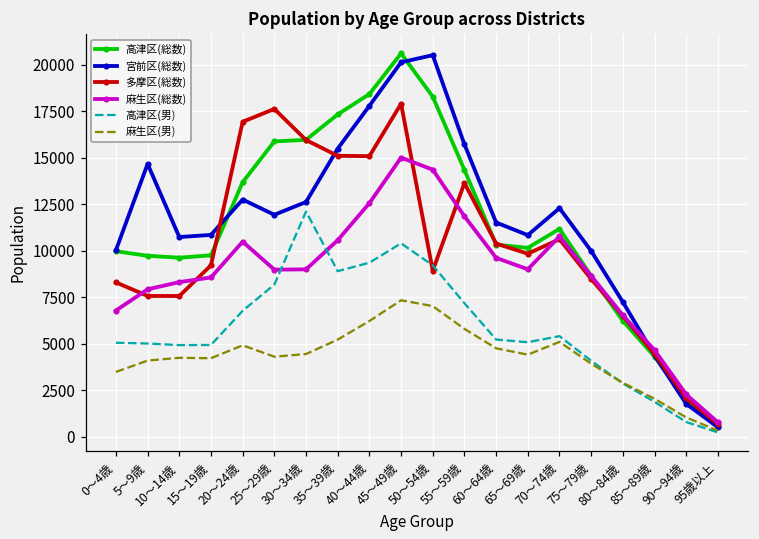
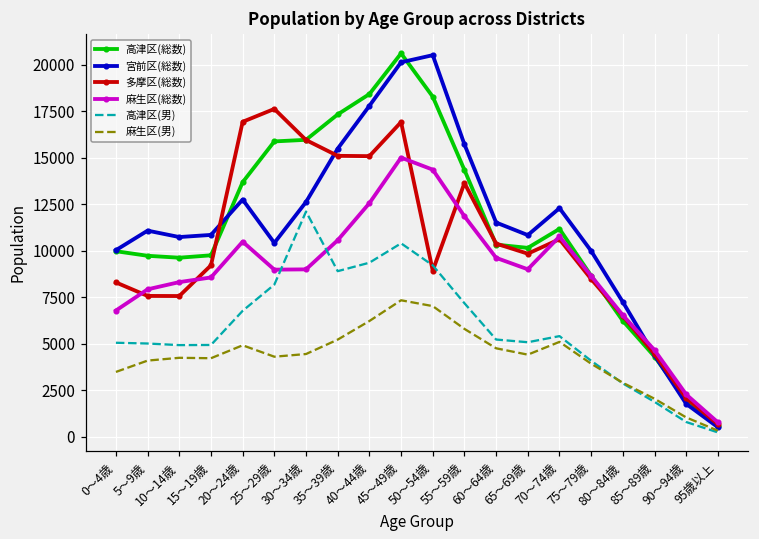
宮前区(総数), 5～9歳: 14700 -> 11100
宮前区(総数), 25～29歳: 11900 -> 10400
多摩区(総数), 45～49歳: 17900 -> 16900
